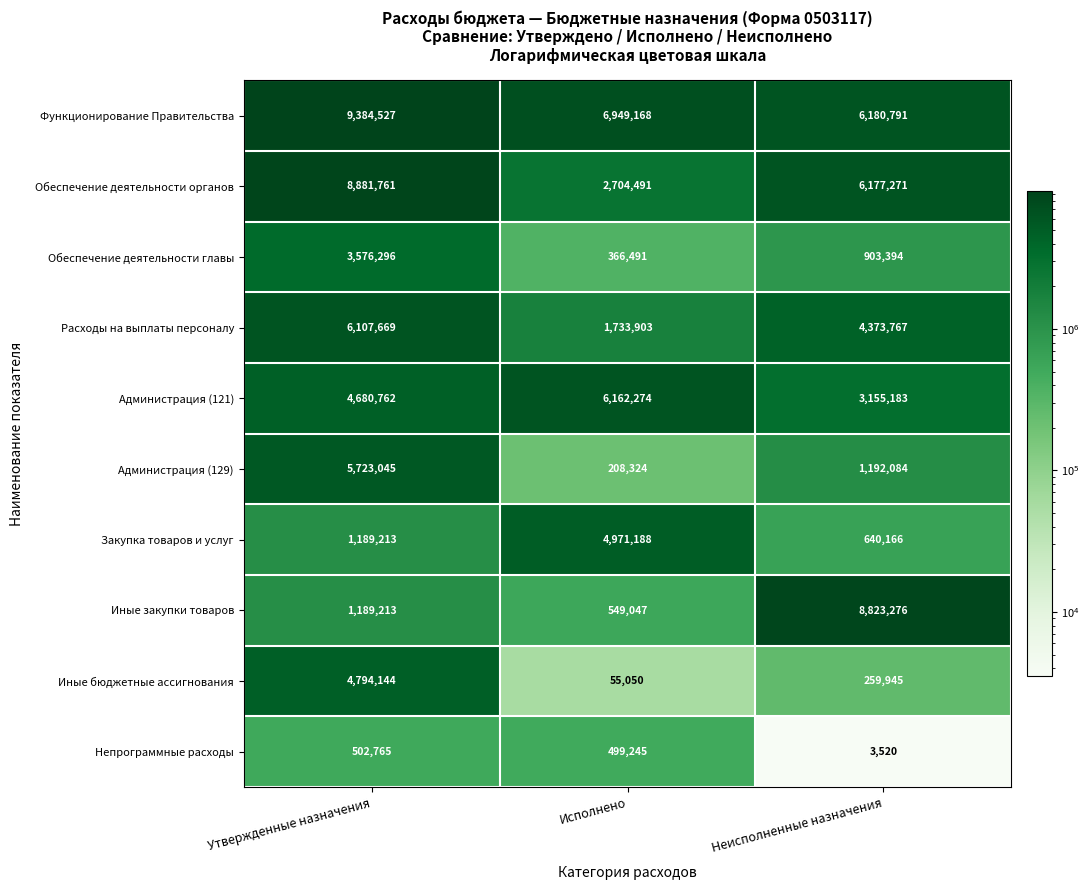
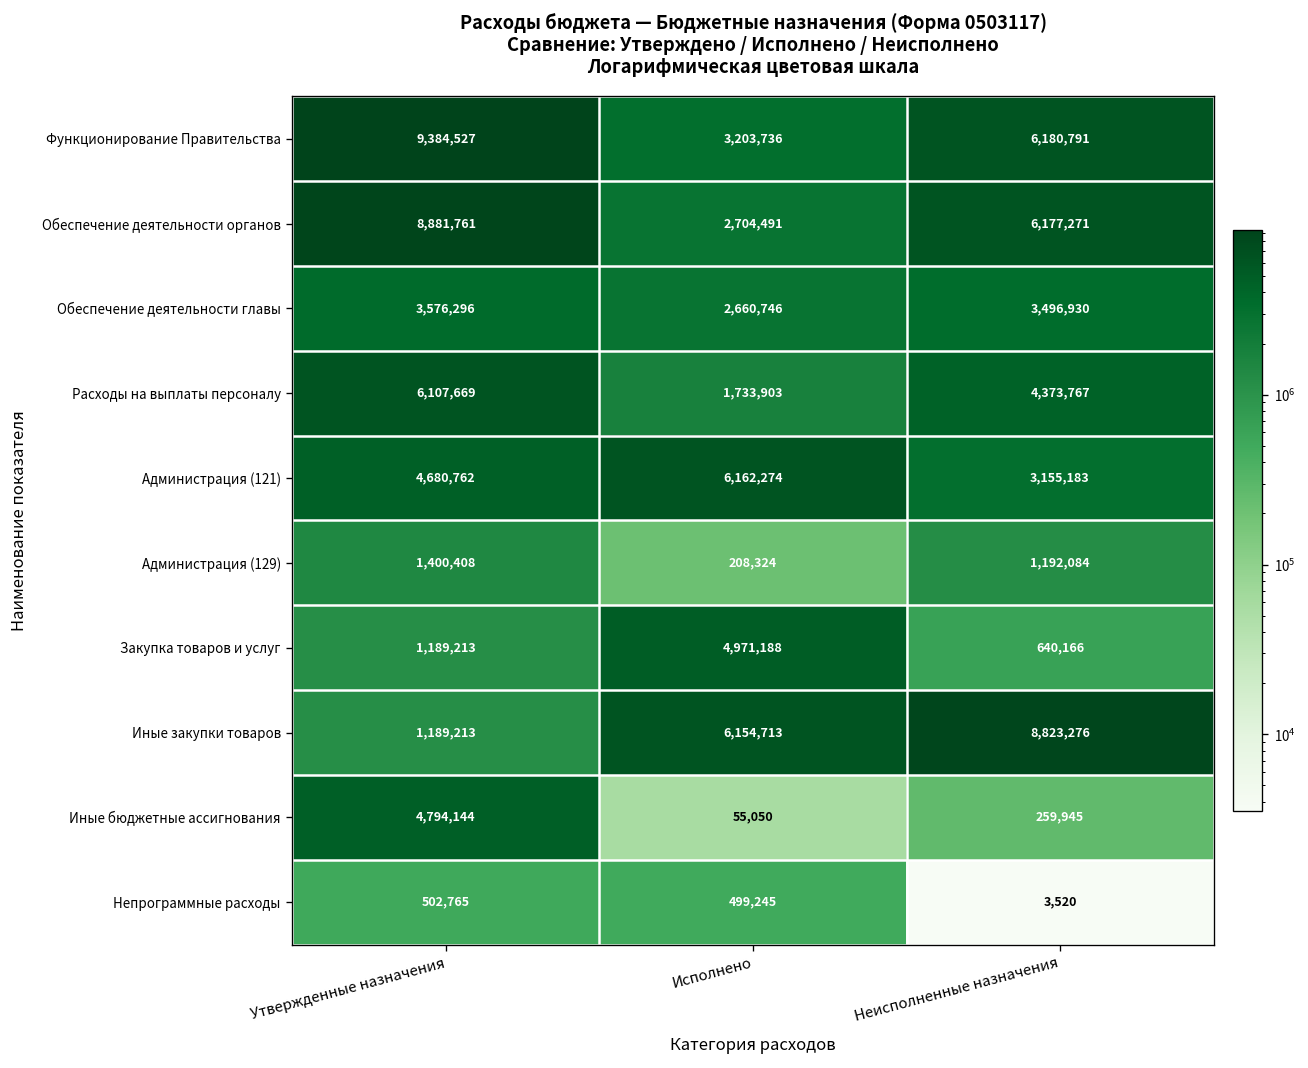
Функционирование Правительства, Исполнено: 6,949,168 -> 3,203,736
Обеспечение деятельности главы, Исполнено: 366,491 -> 2,660,746
Обеспечение деятельности главы, Неисполненные назначения: 903,394 -> 3,496,930
Администрация (129), Утвержденные назначения: 5,723,045 -> 1,400,408
Иные закупки товаров, Исполнено: 549,047 -> 6,154,713
